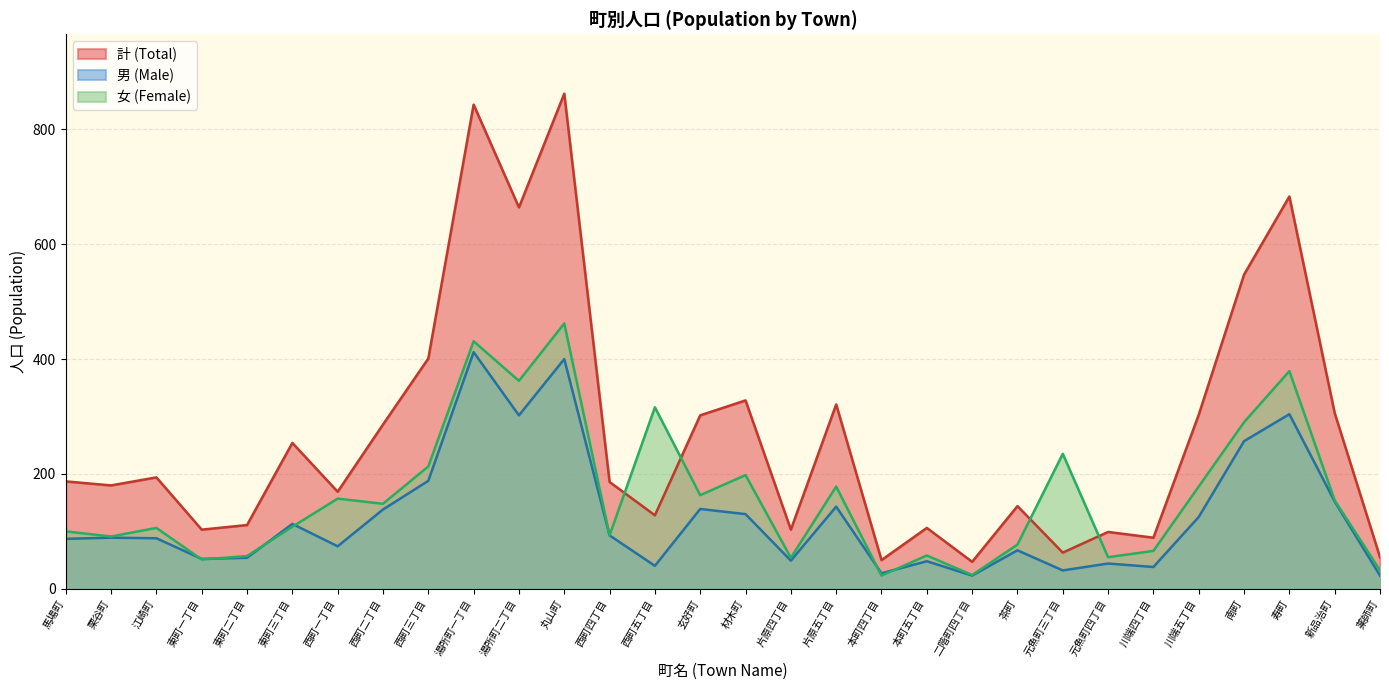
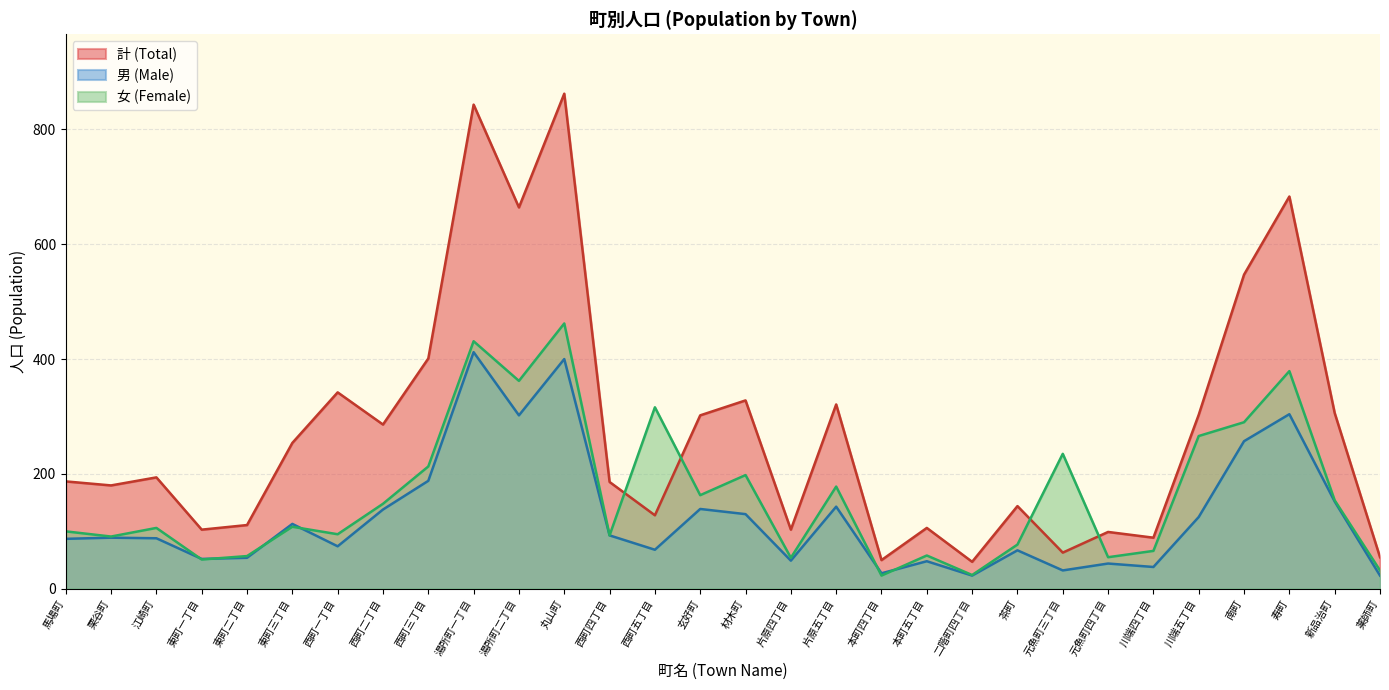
計 (Total), 西町一丁目: 170 -> 340
女 (Female), 西町一丁目: 160 -> 100
男 (Male), 西町五丁目: 40 -> 70
女 (Female), 川端五丁目: 180 -> 270
